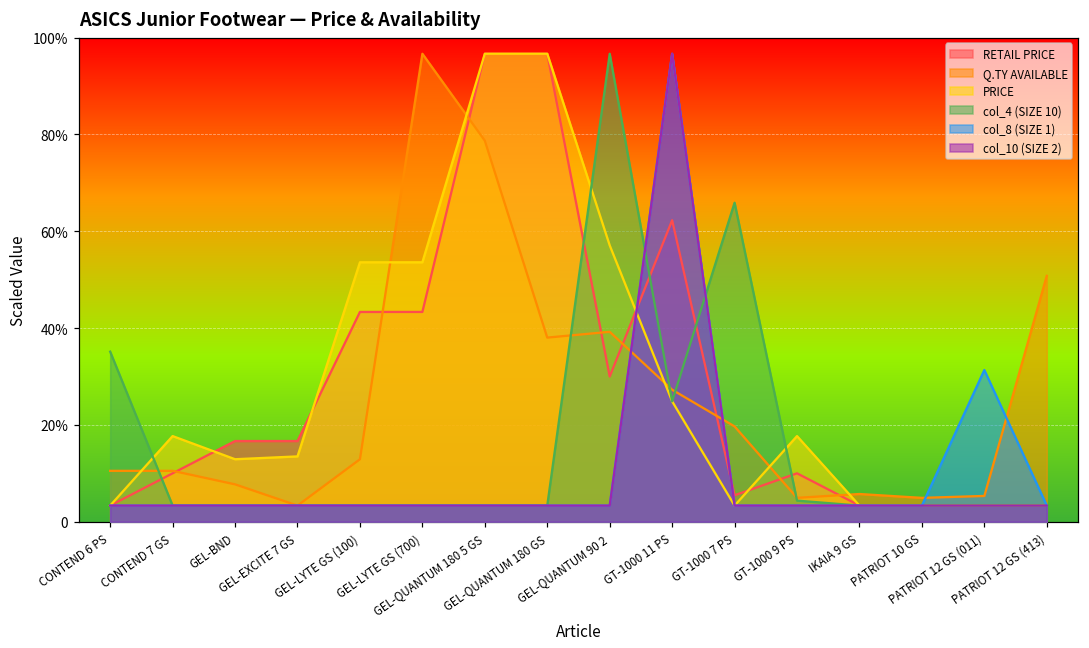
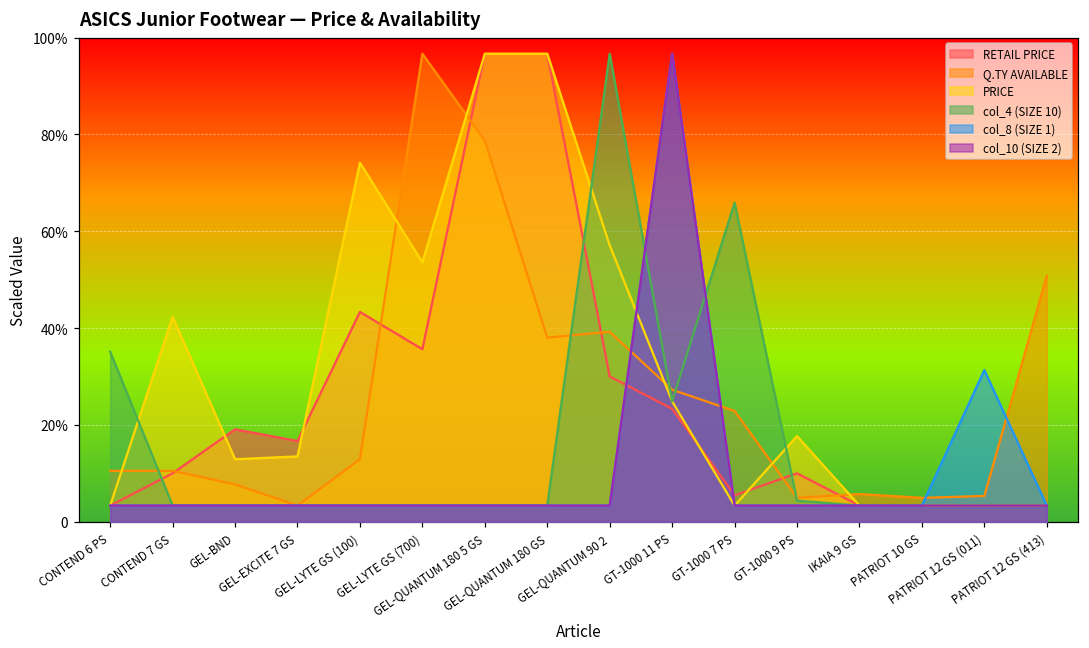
PRICE, CONTEND 7 GS: 18% -> 42%
RETAIL PRICE, GEL-BND: 17% -> 19%
PRICE, GEL-LYTE GS (100): 54% -> 74%
RETAIL PRICE, GEL-LYTE GS (700): 43% -> 36%
RETAIL PRICE, GT-1000 11 PS: 62% -> 23%
Q.TY AVAILABLE, GT-1000 7 PS: 20% -> 23%
